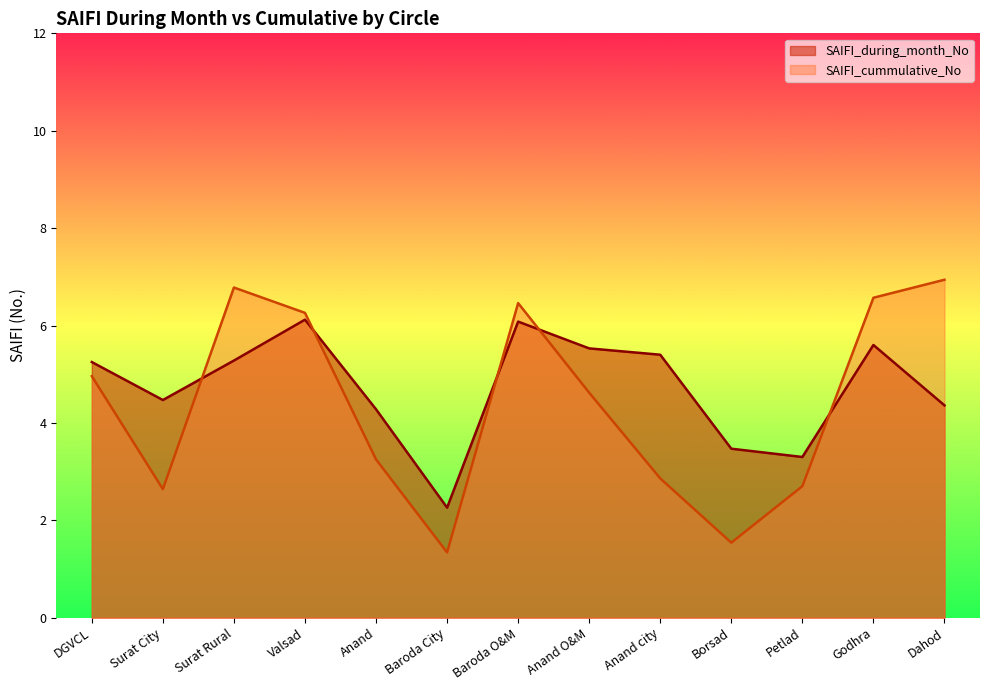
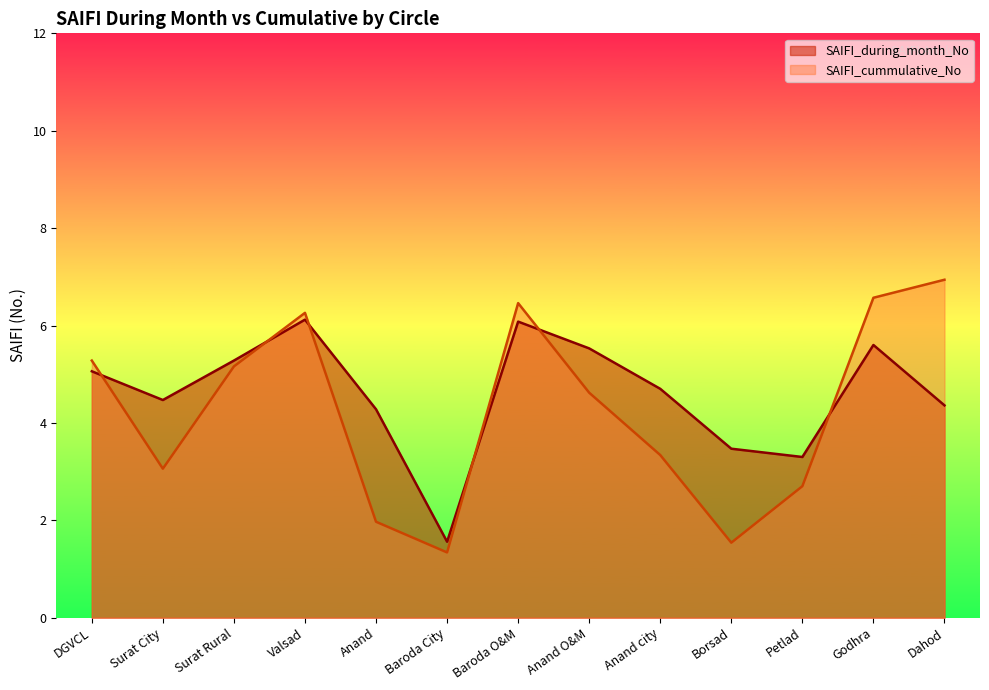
SAIFI_during_month_No, DGVCL: 5.3 -> 5.1
SAIFI_cummulative_No, DGVCL: 5.0 -> 5.3
SAIFI_cummulative_No, Surat City: 2.6 -> 3.1
SAIFI_cummulative_No, Surat Rural: 6.8 -> 5.2
SAIFI_cummulative_No, Anand: 3.3 -> 2.0
SAIFI_during_month_No, Baroda City: 2.3 -> 1.6
SAIFI_during_month_No, Anand city: 5.4 -> 4.7
SAIFI_cummulative_No, Anand city: 2.9 -> 3.3
